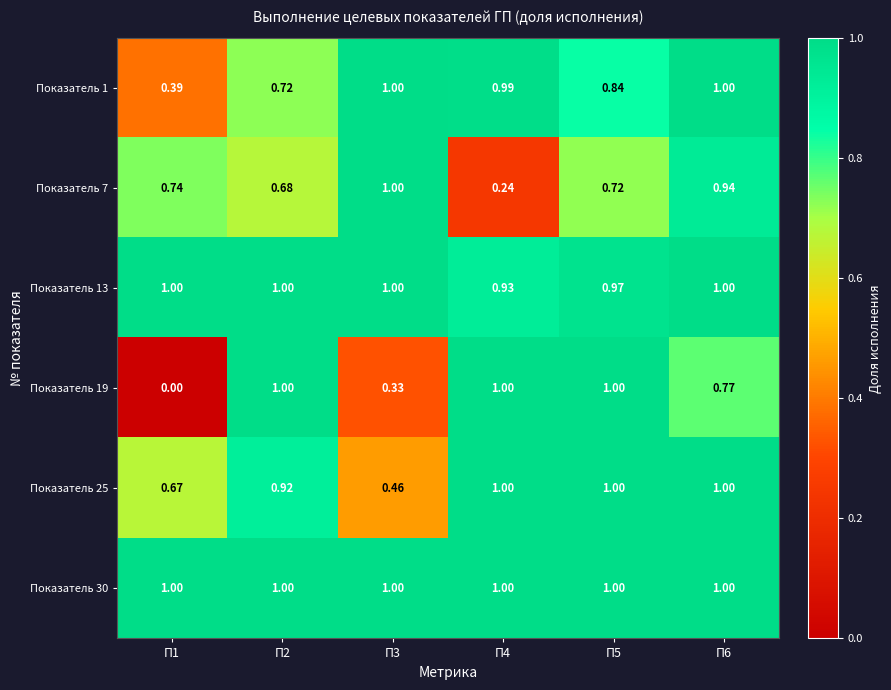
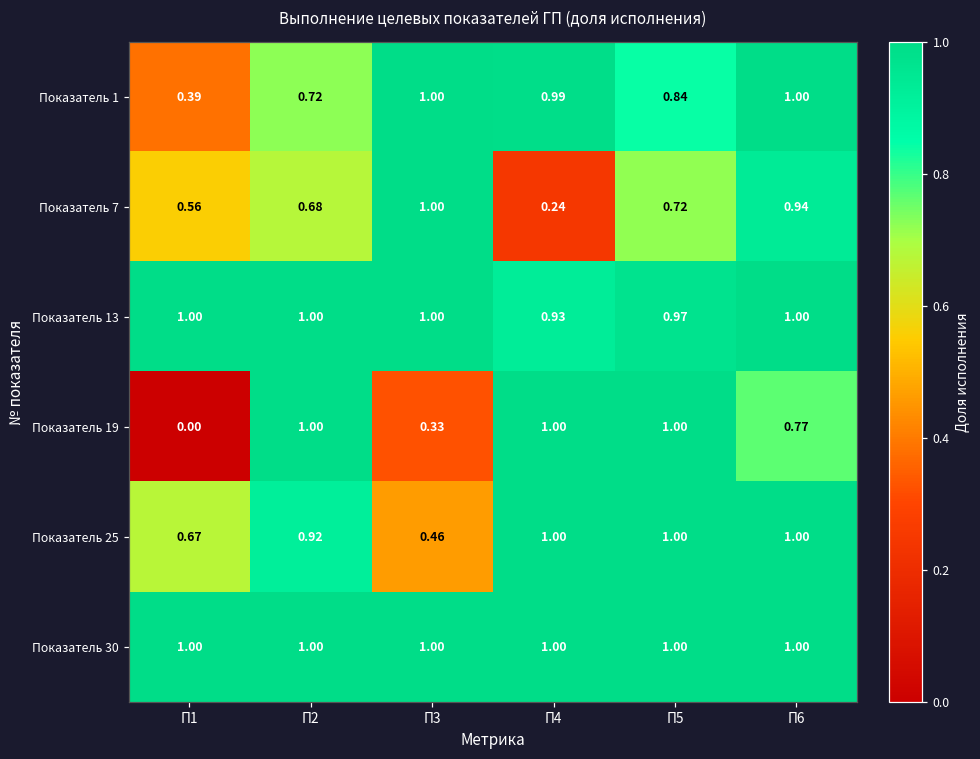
Показатель 7, П1: 0.74 -> 0.56
